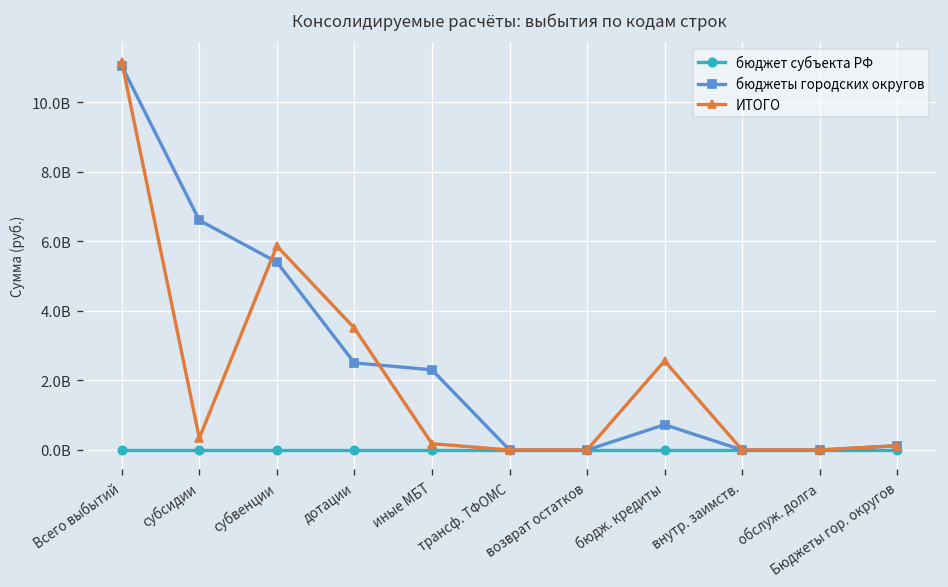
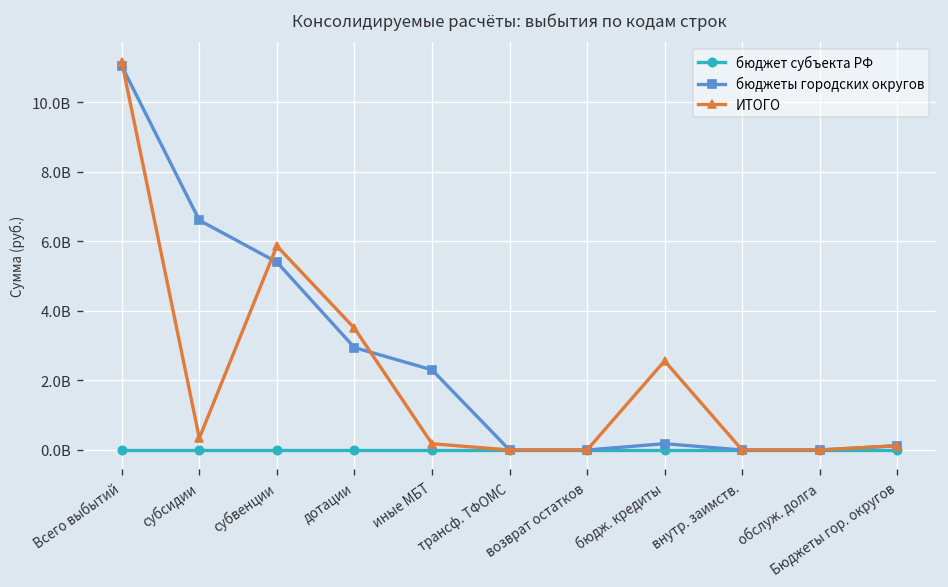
бюджеты городских округов, дотации: 2500000000 -> 2900000000
бюджеты городских округов, бюдж. кредиты: 700000000 -> 200000000
